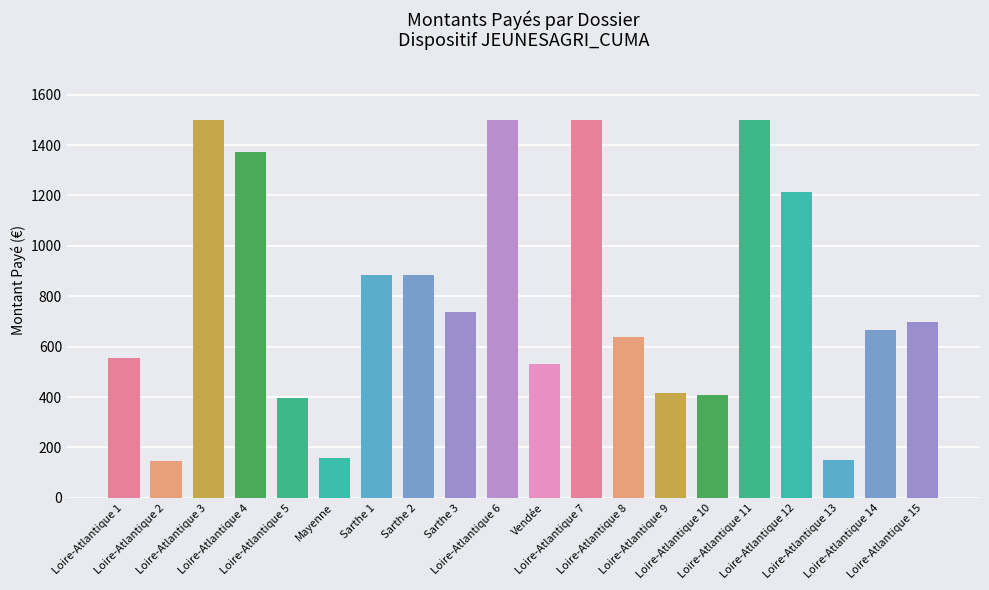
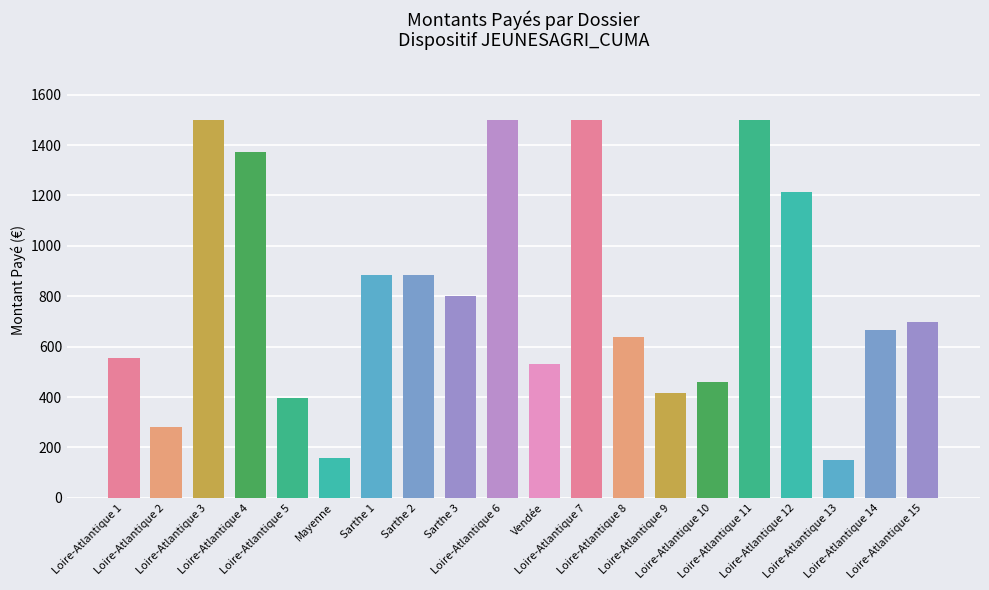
Loire-Atlantique 2: 150 -> 280
Sarthe 3: 740 -> 800
Loire-Atlantique 10: 410 -> 460
